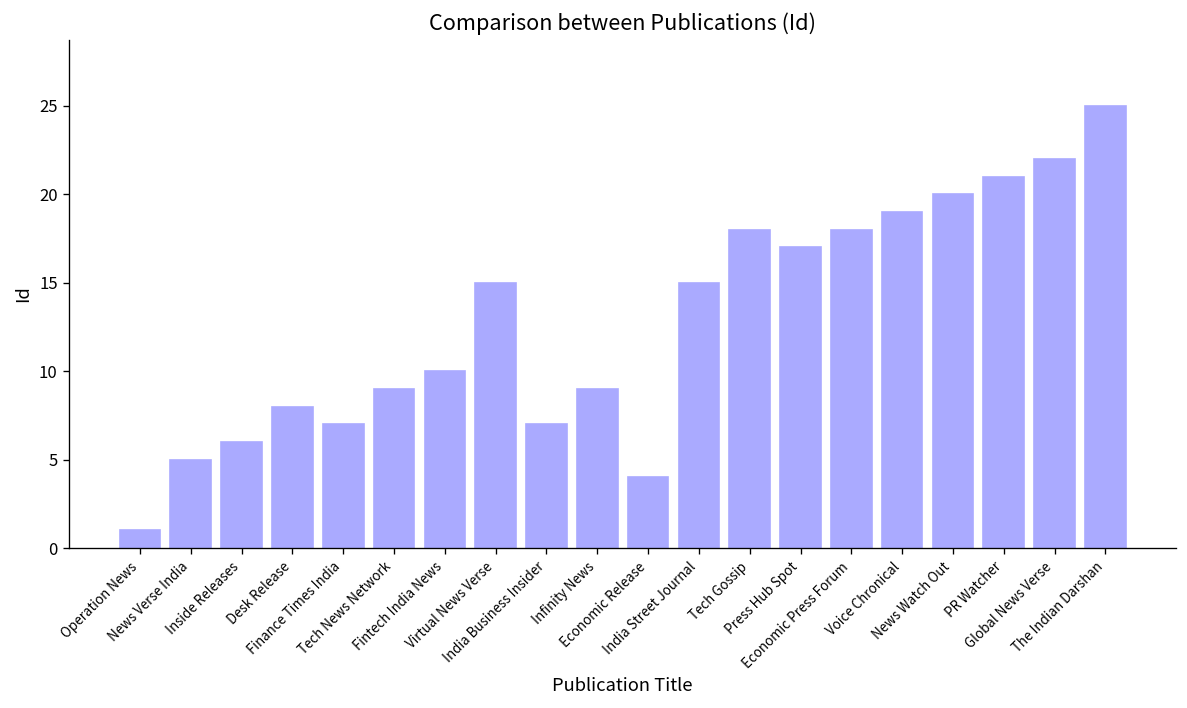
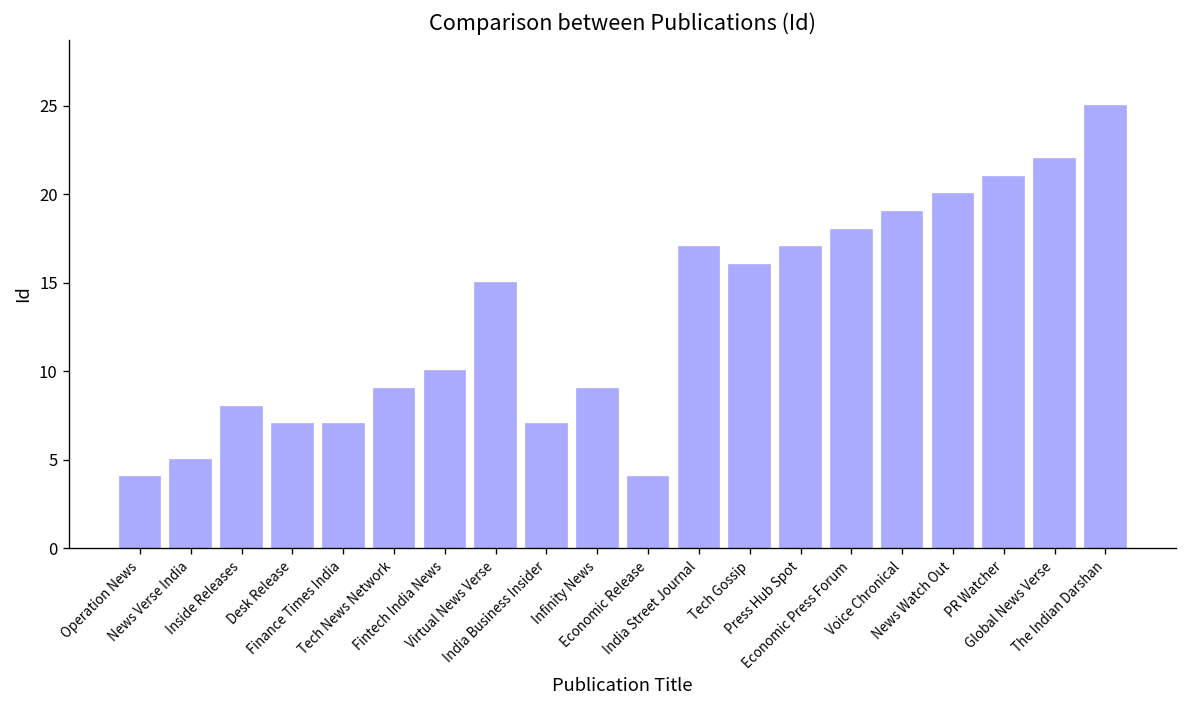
Operation News: 1 -> 4
Inside Releases: 6 -> 8
Desk Release: 8 -> 7
India Street Journal: 15 -> 17
Tech Gossip: 18 -> 16
